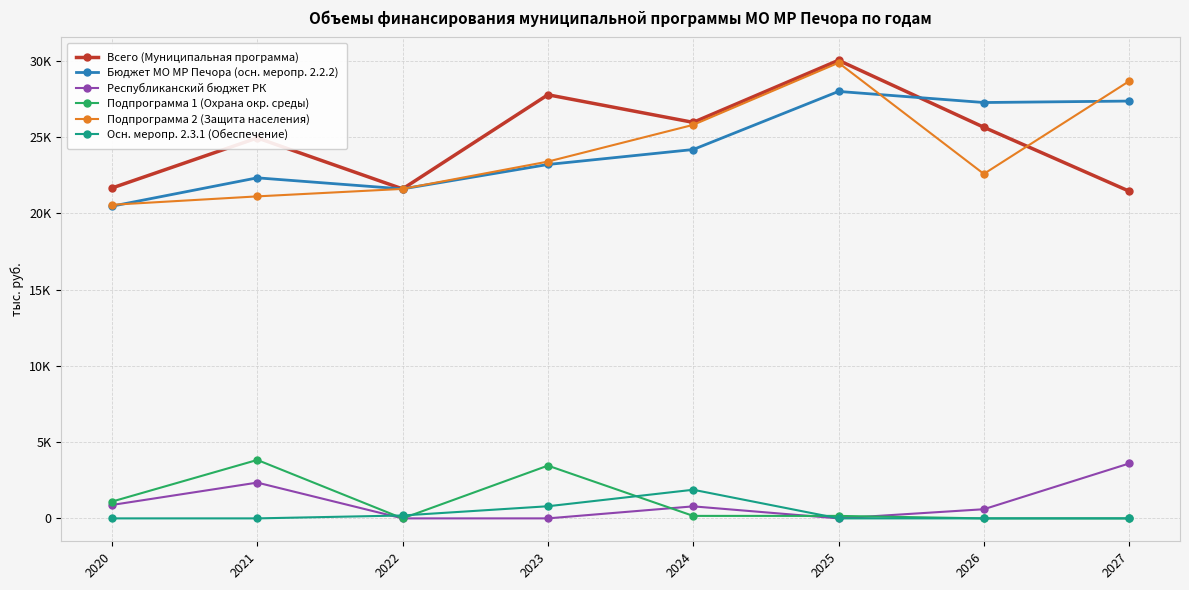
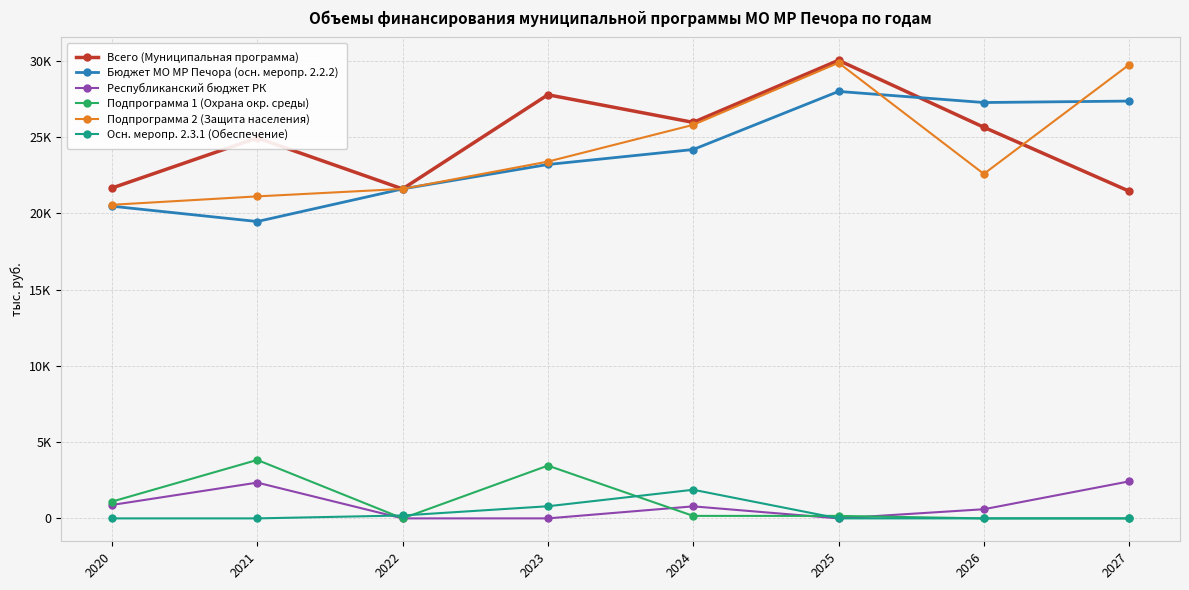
Бюджет МО МР Печора (осн. меропр. 2.2.2), 2021: 22300 -> 19500
Республиканский бюджет РК, 2027: 3600 -> 2400
Подпрограмма 2 (Защита населения), 2027: 28700 -> 29800
